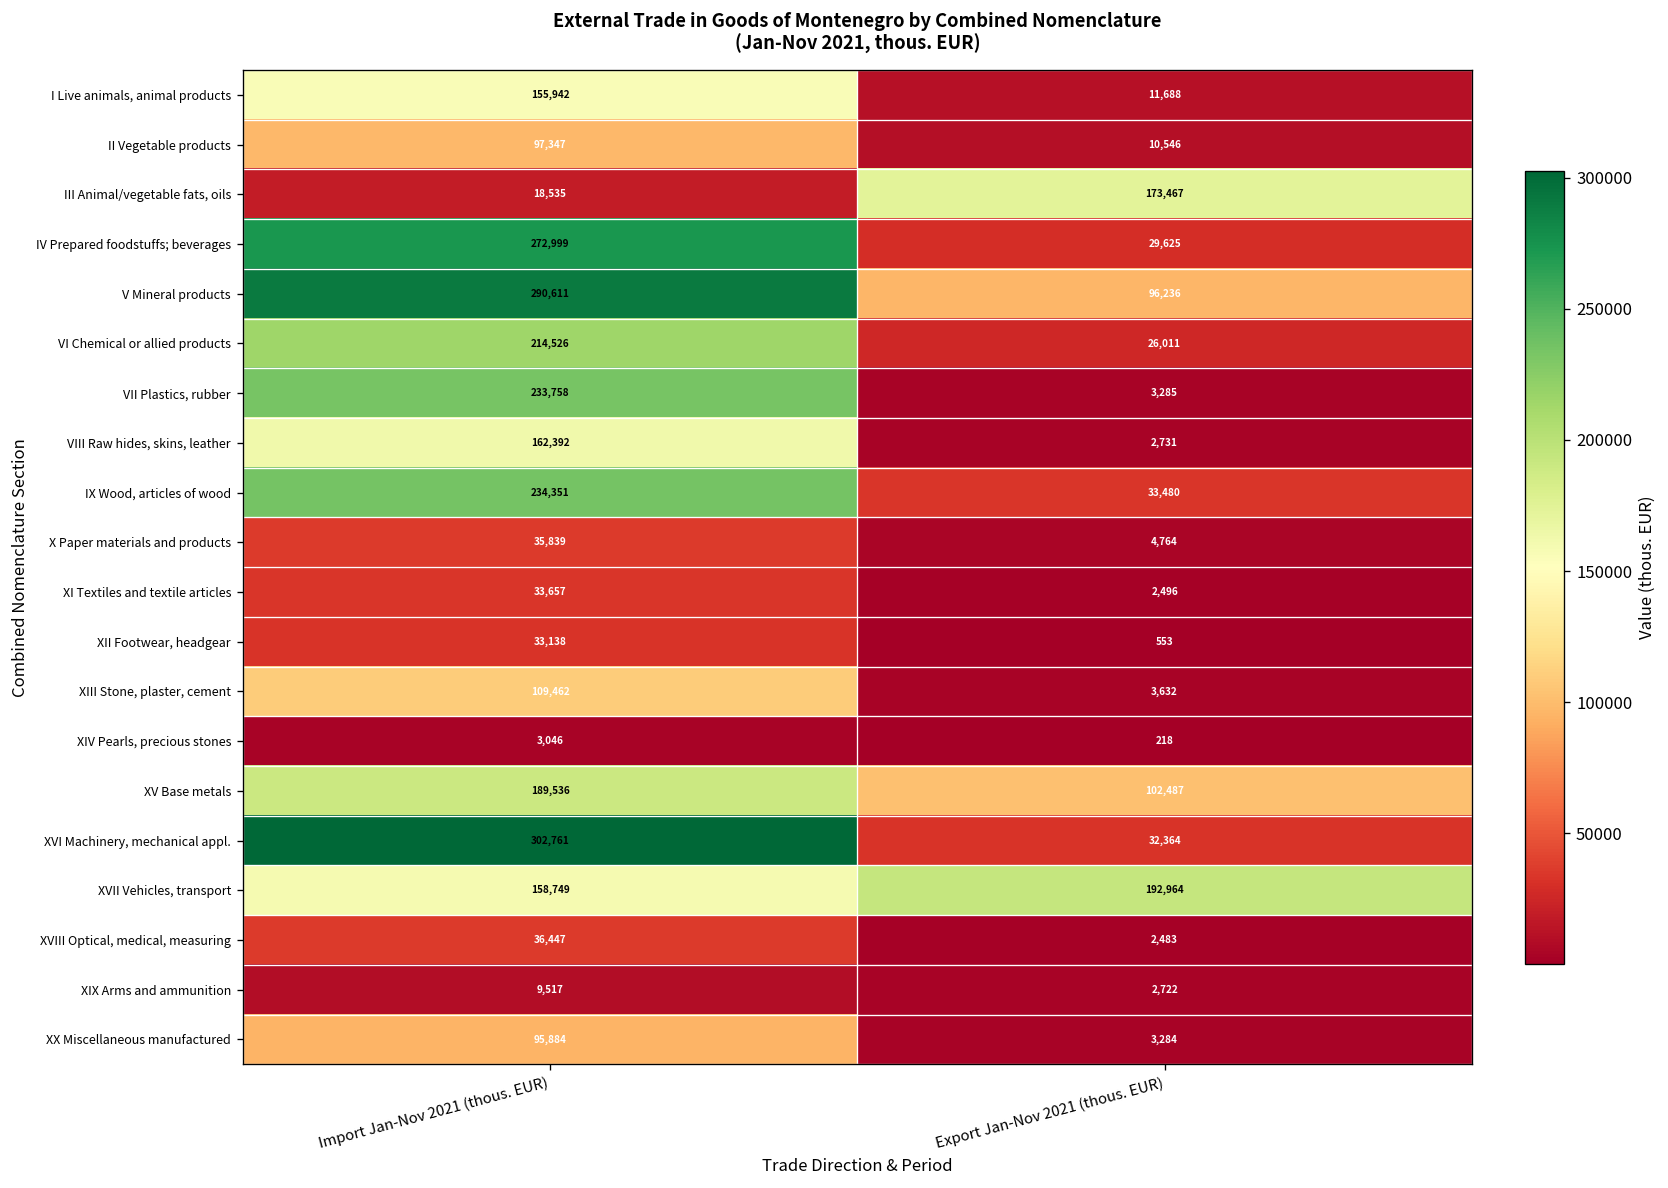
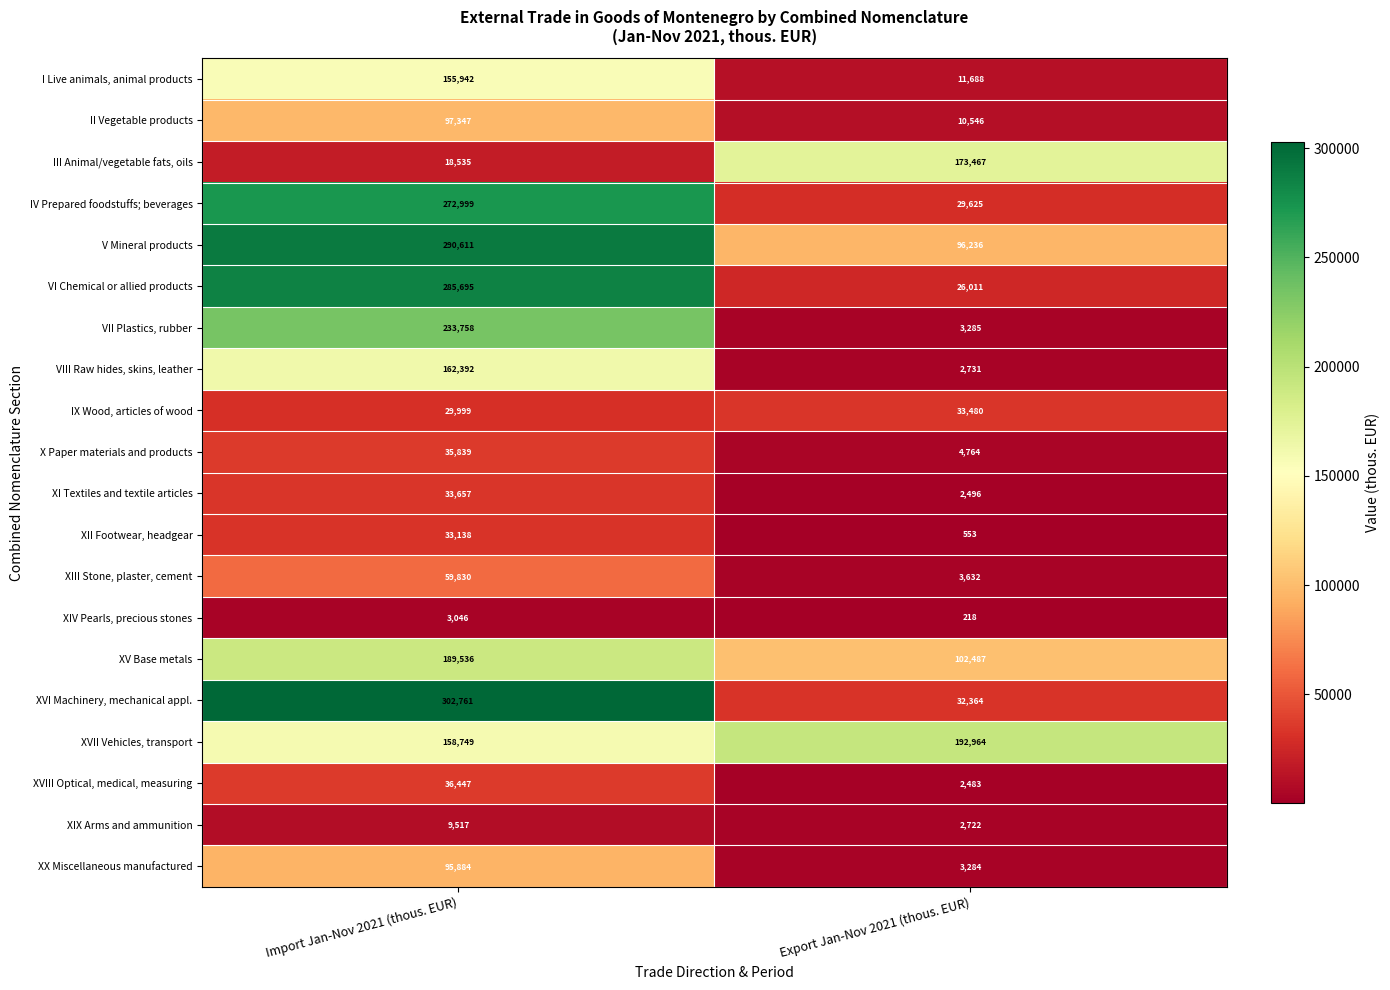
VI Chemical or allied products, Import Jan-Nov 2021 (thous. EUR): 214,526 -> 285,695
IX Wood, articles of wood, Import Jan-Nov 2021 (thous. EUR): 234,351 -> 29,999
XIII Stone, plaster, cement, Import Jan-Nov 2021 (thous. EUR): 109,462 -> 59,830
